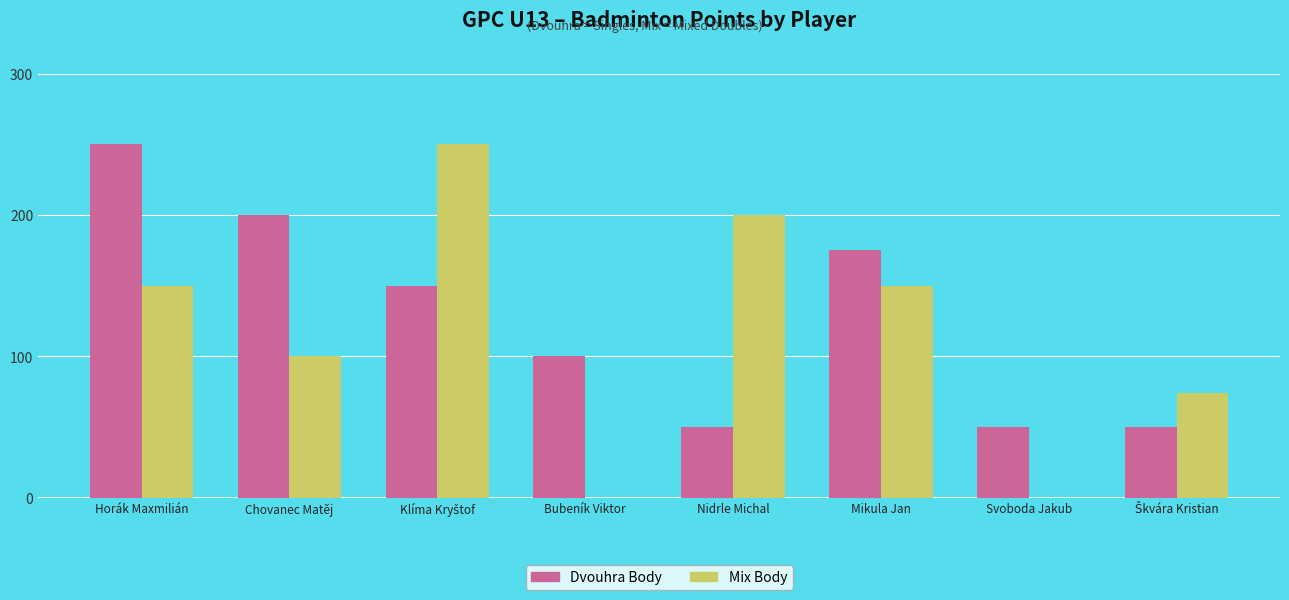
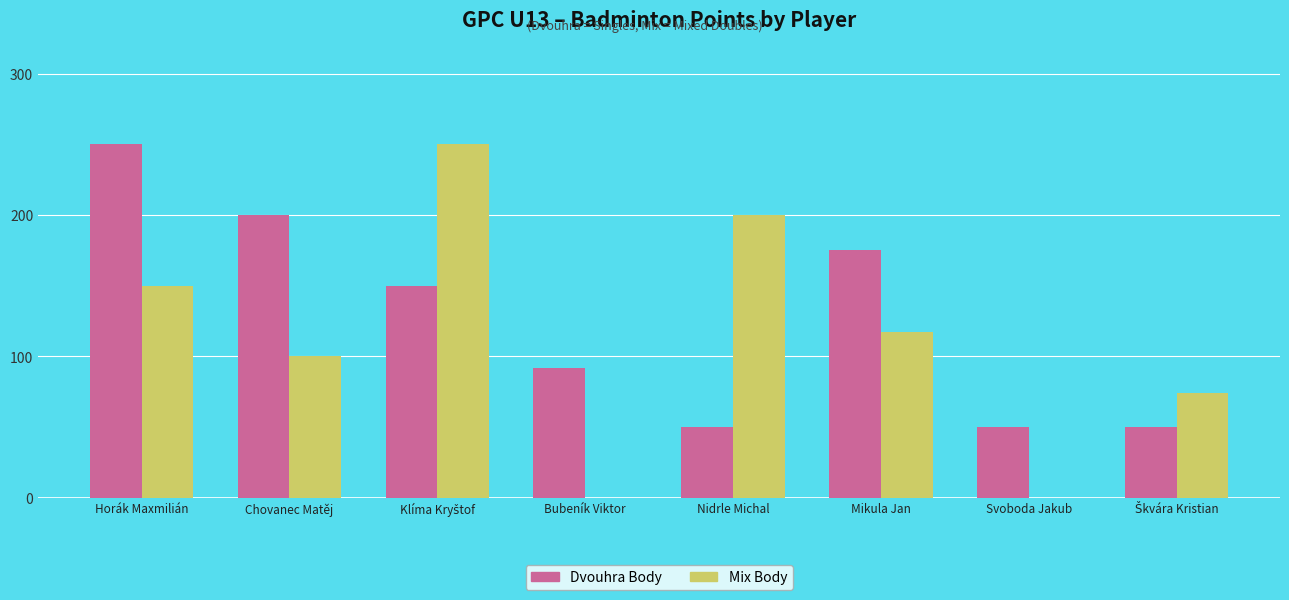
Dvouhra Body, Bubeník Viktor: 100 -> 92
Mix Body, Mikula Jan: 150 -> 117
